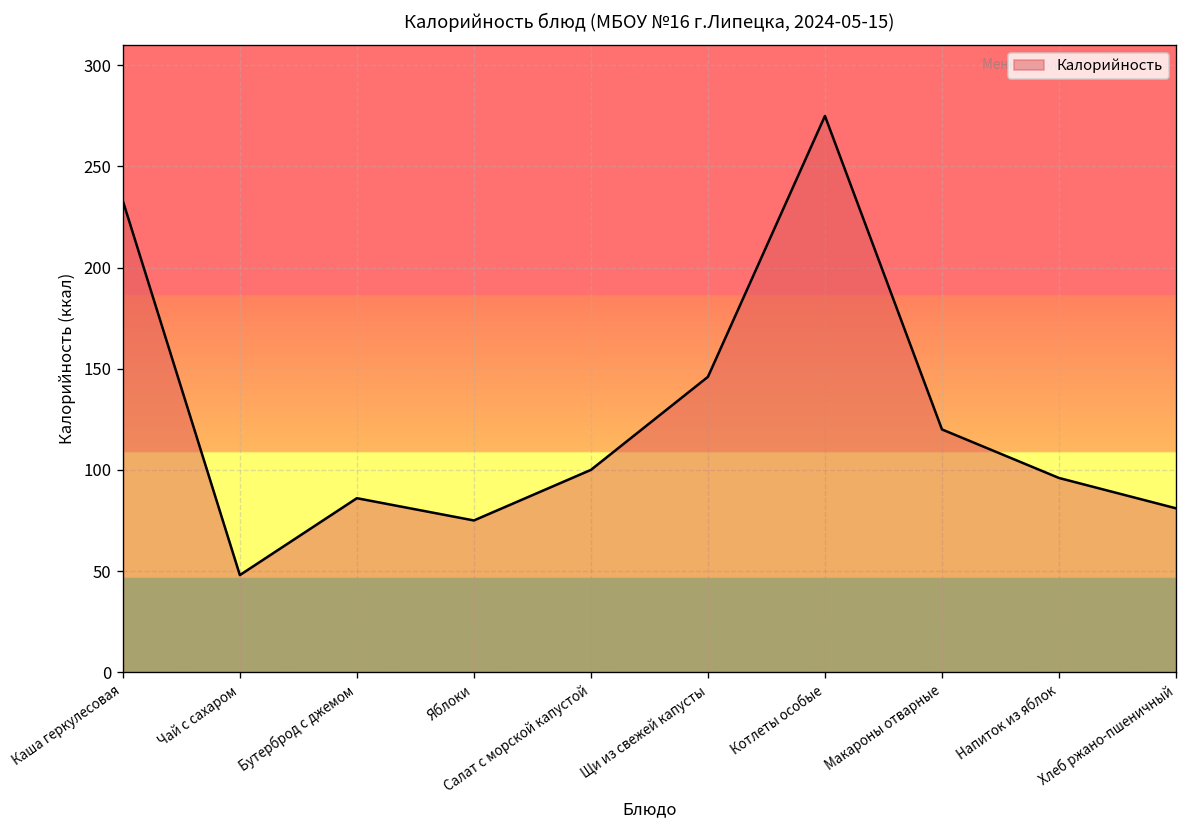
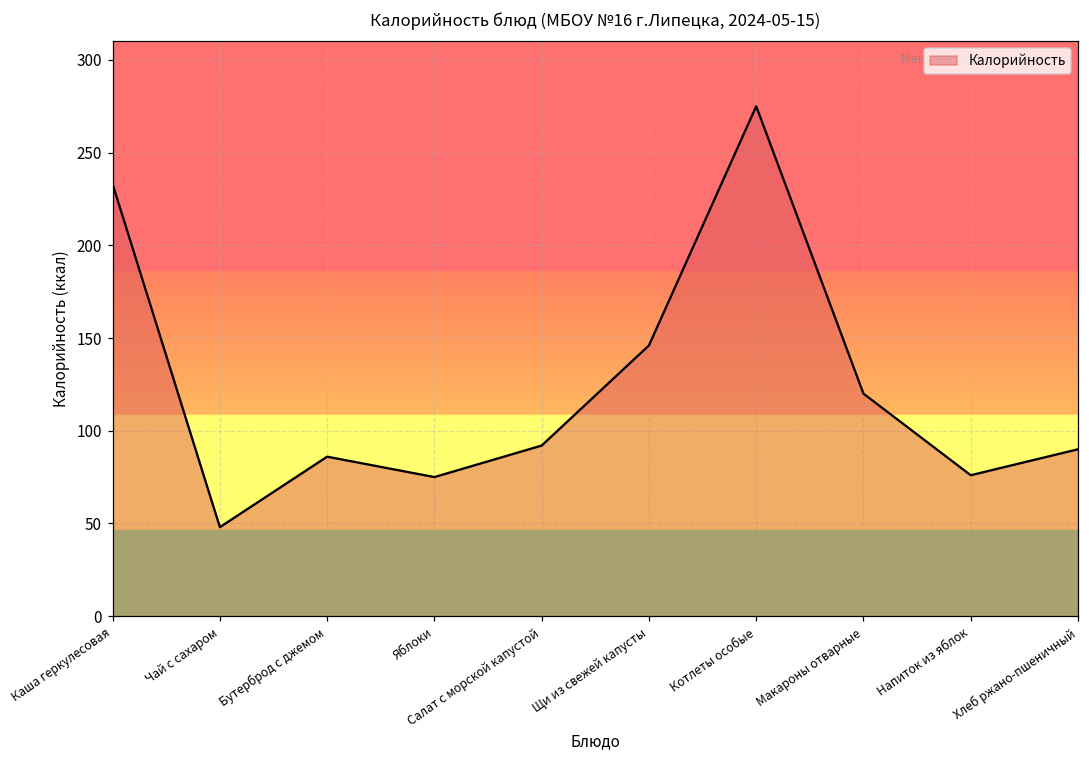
Салат с морской капустой: 100 -> 92
Напиток из яблок: 96 -> 76
Хлеб ржано-пшеничный: 81 -> 90
